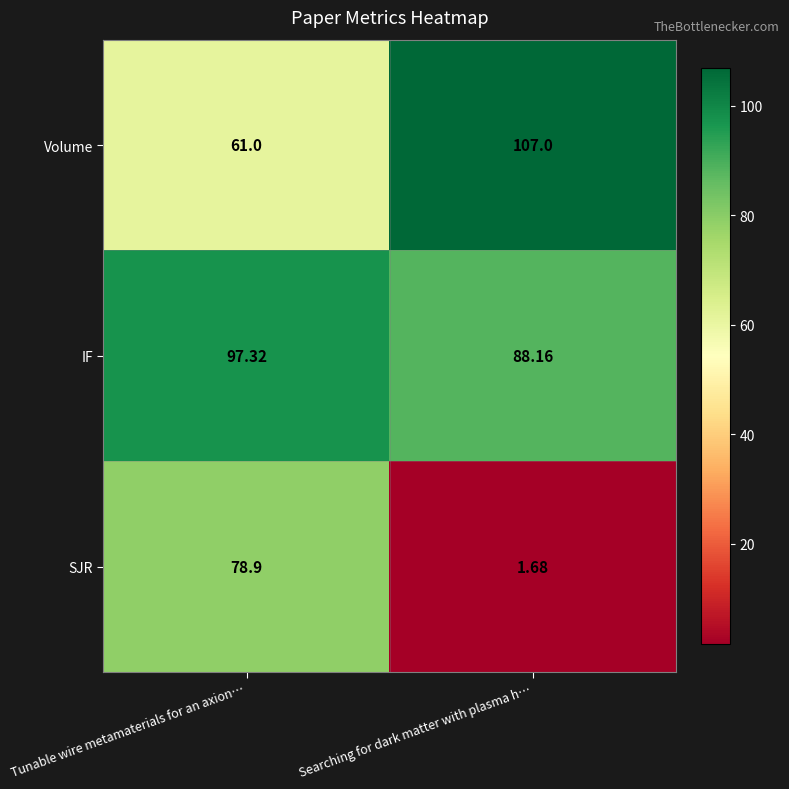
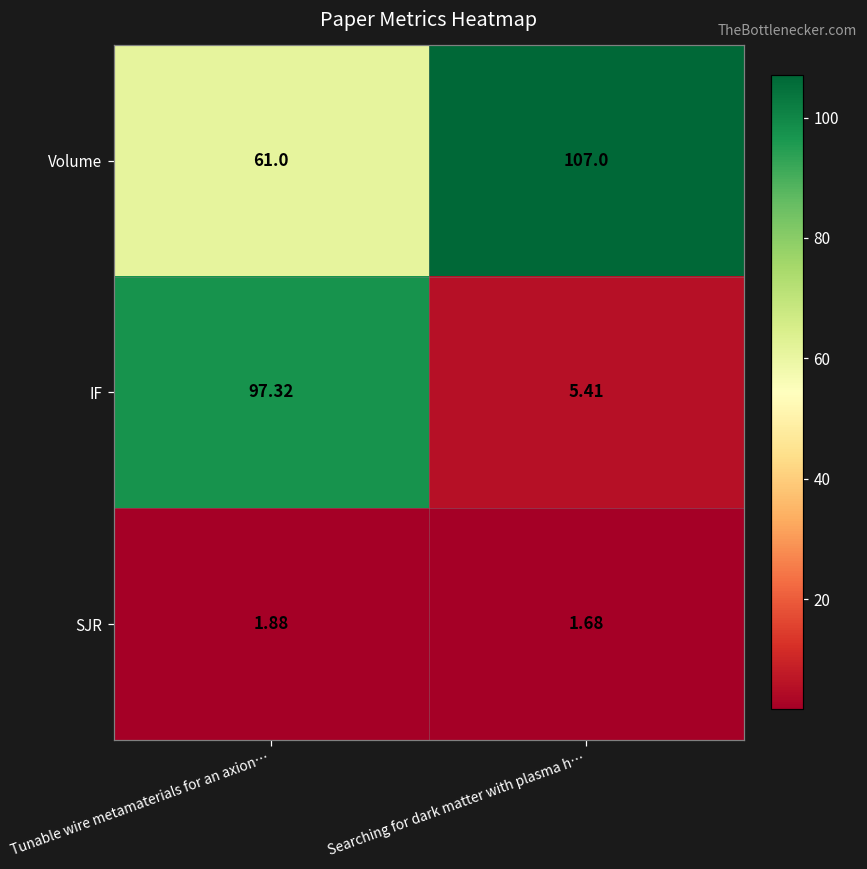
IF, Searching for dark matter with plasma h…: 88.16 -> 5.41
SJR, Tunable wire metamaterials for an axion…: 78.9 -> 1.88
